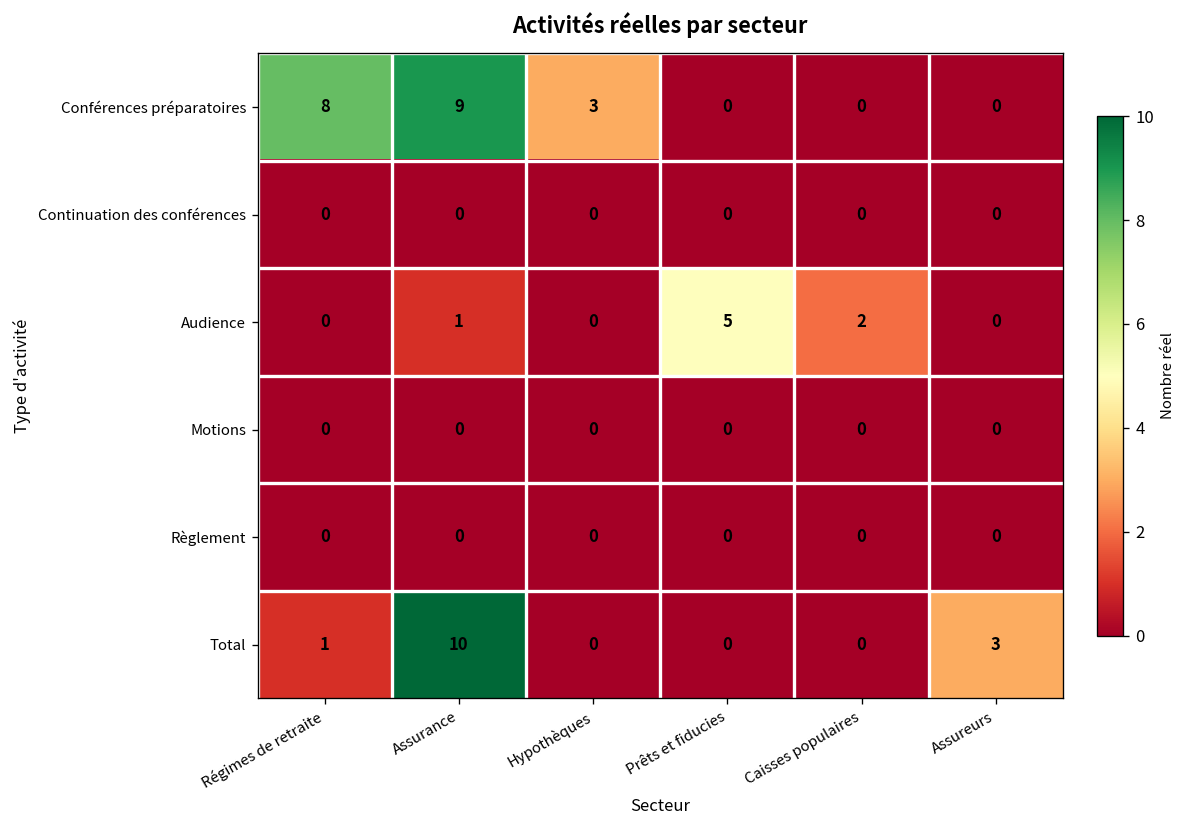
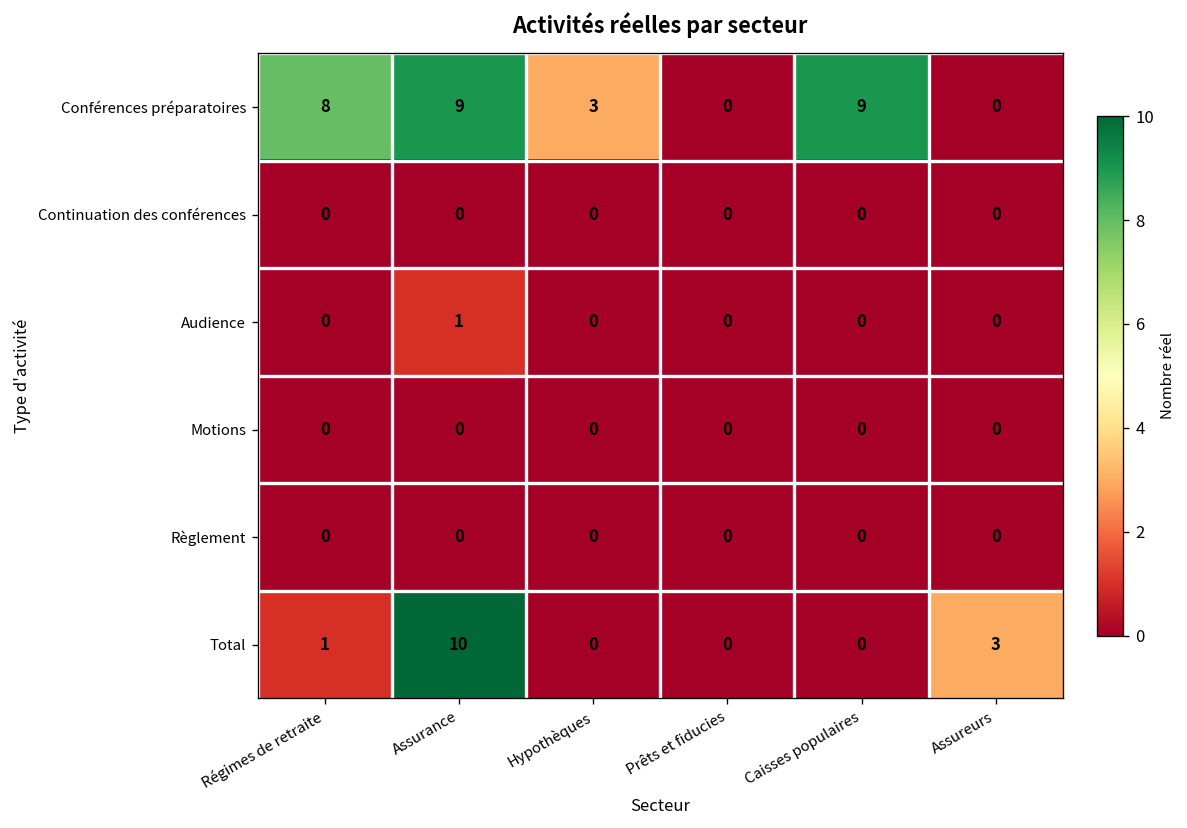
Conférences préparatoires, Caisses populaires: 0 -> 9
Audience, Prêts et fiducies: 5 -> 0
Audience, Caisses populaires: 2 -> 0
